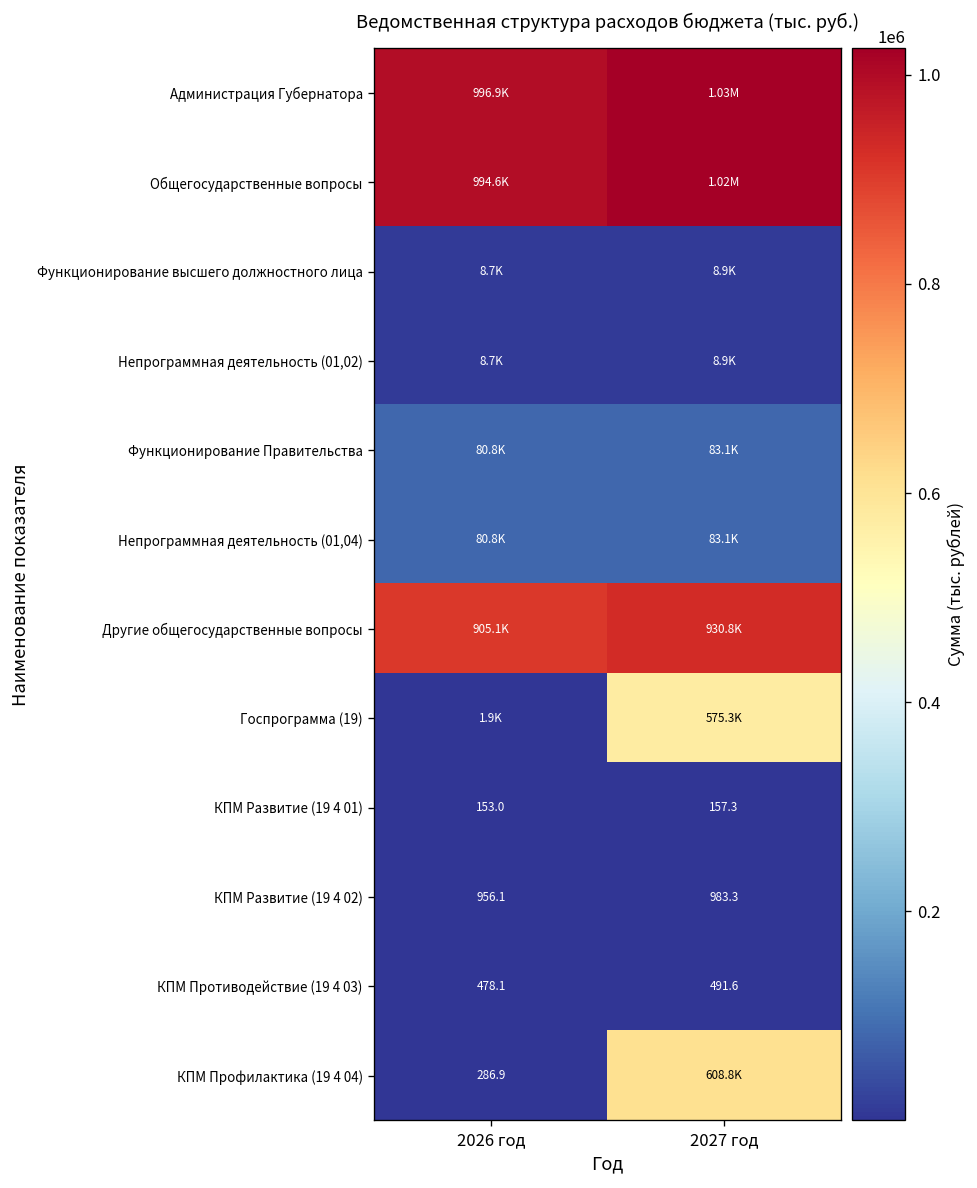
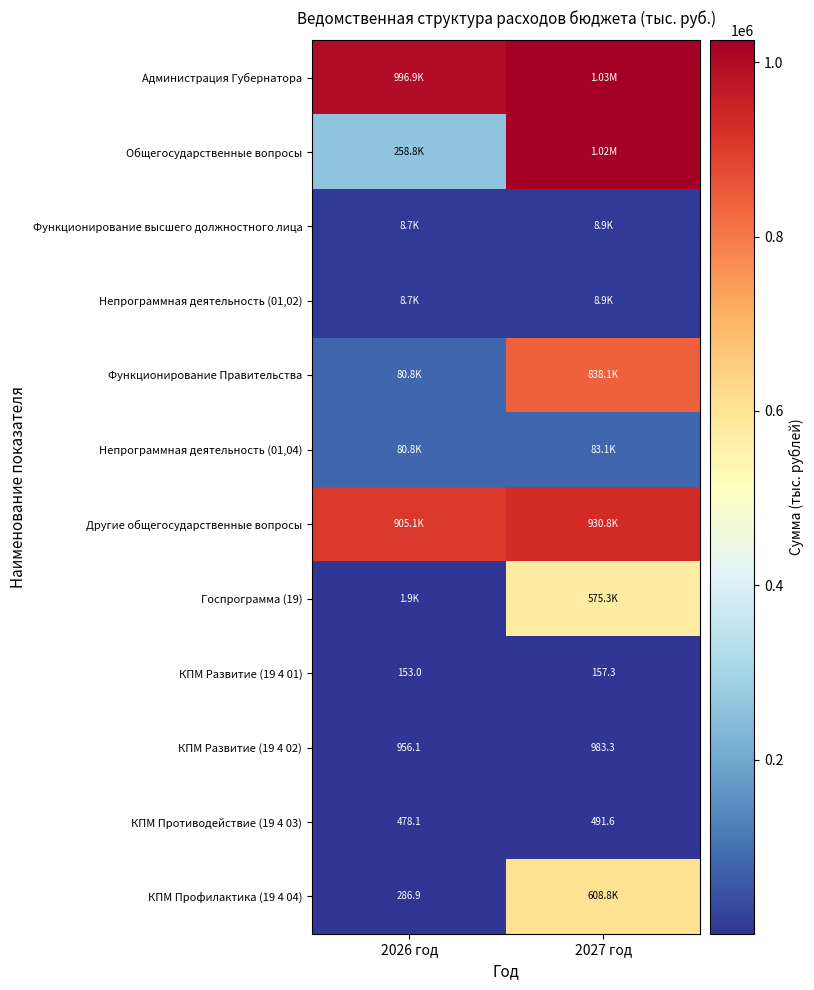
Общегосударственные вопросы, 2026 год: 994.6K -> 258.8K
Функционирование Правительства, 2027 год: 83.1K -> 838.1K
